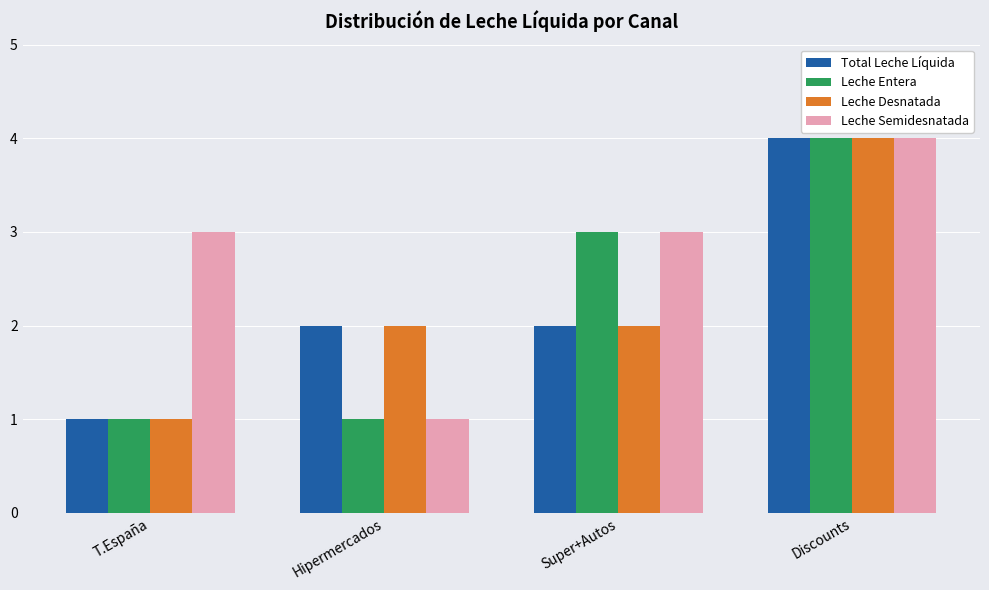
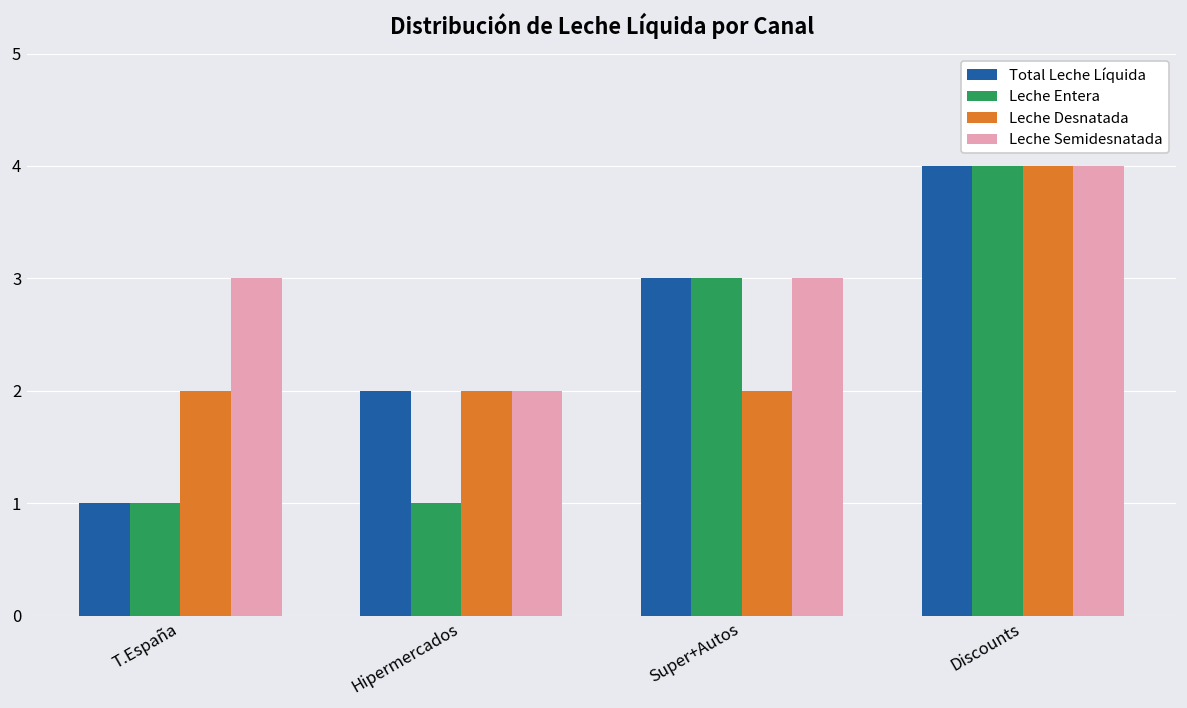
Leche Desnatada, T.España: 1 -> 2
Leche Semidesnatada, Hipermercados: 1 -> 2
Total Leche Líquida, Super+Autos: 2 -> 3
